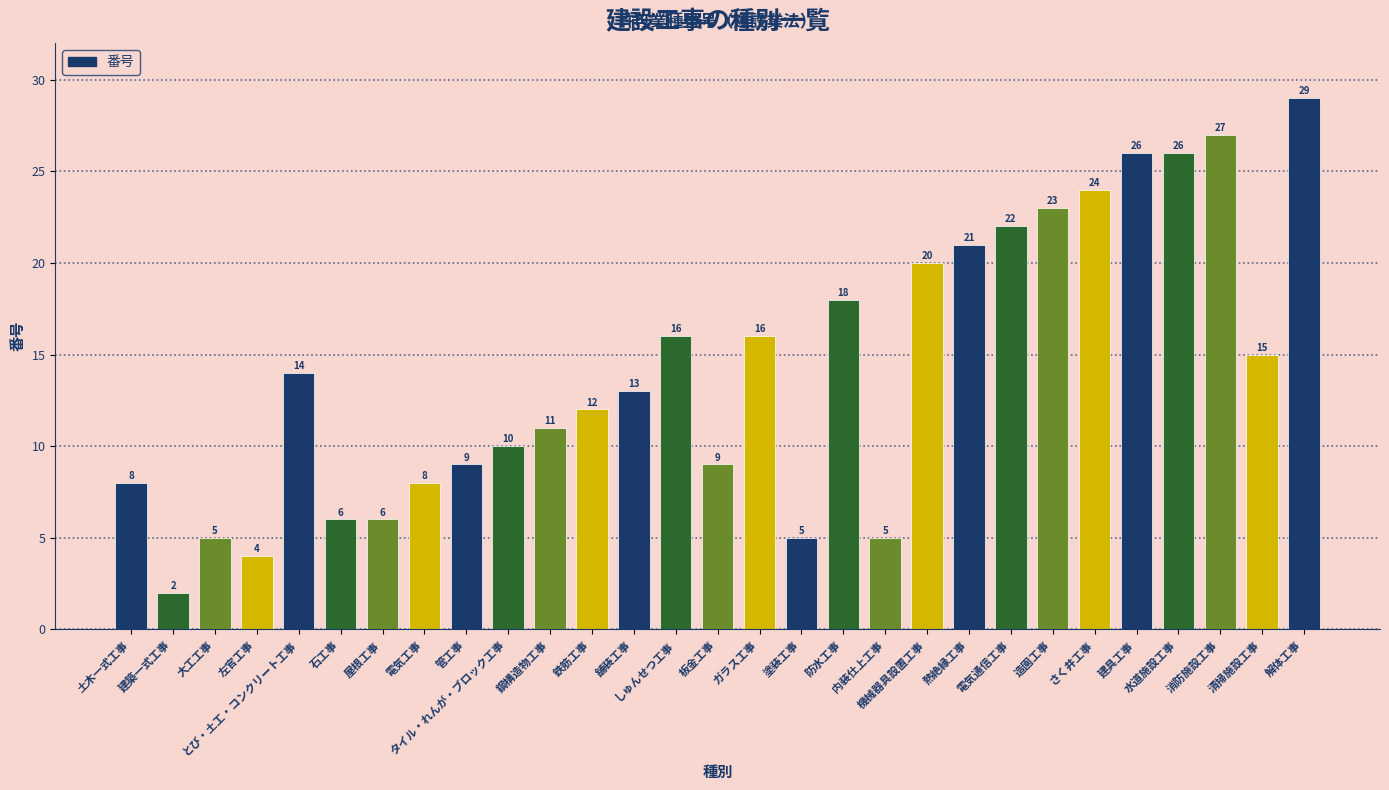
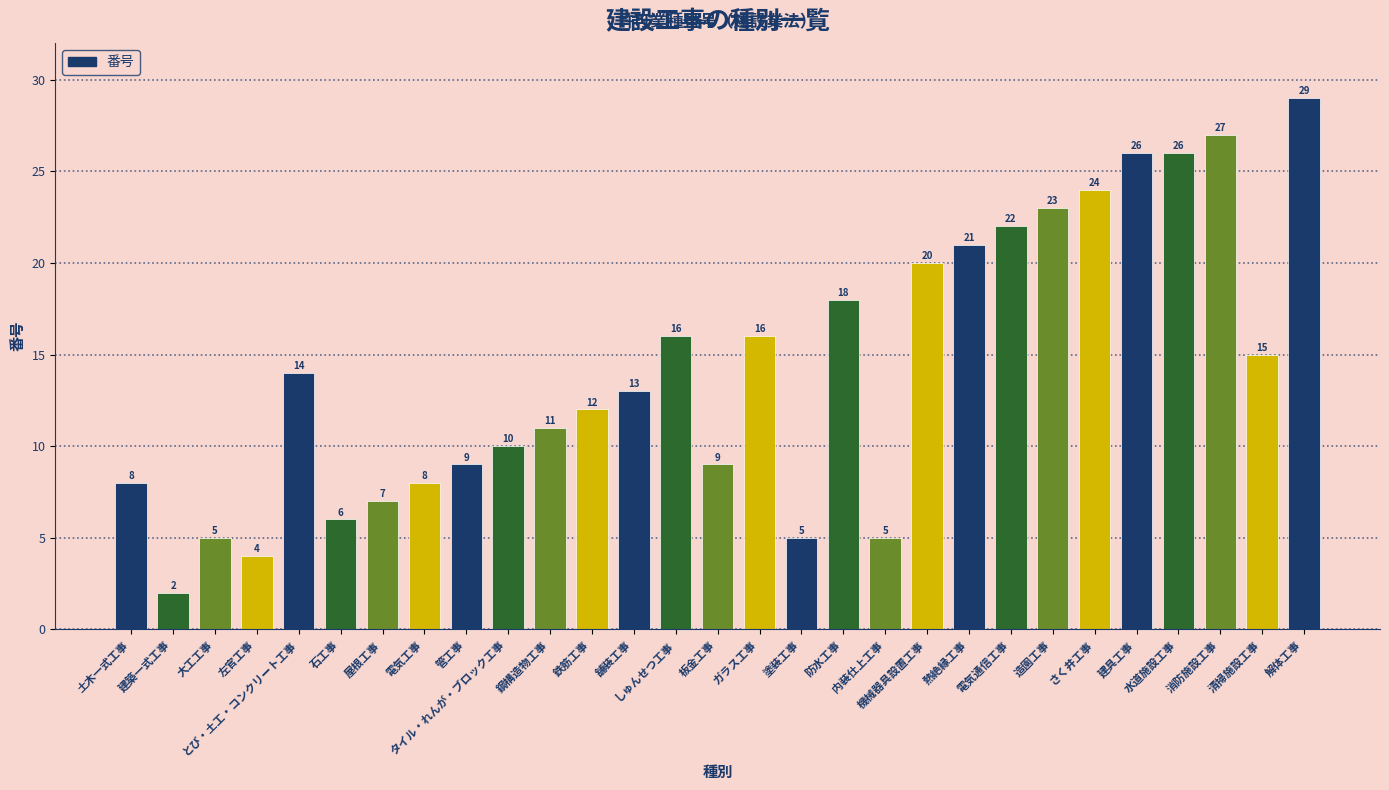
屋根工事: 6 -> 7
